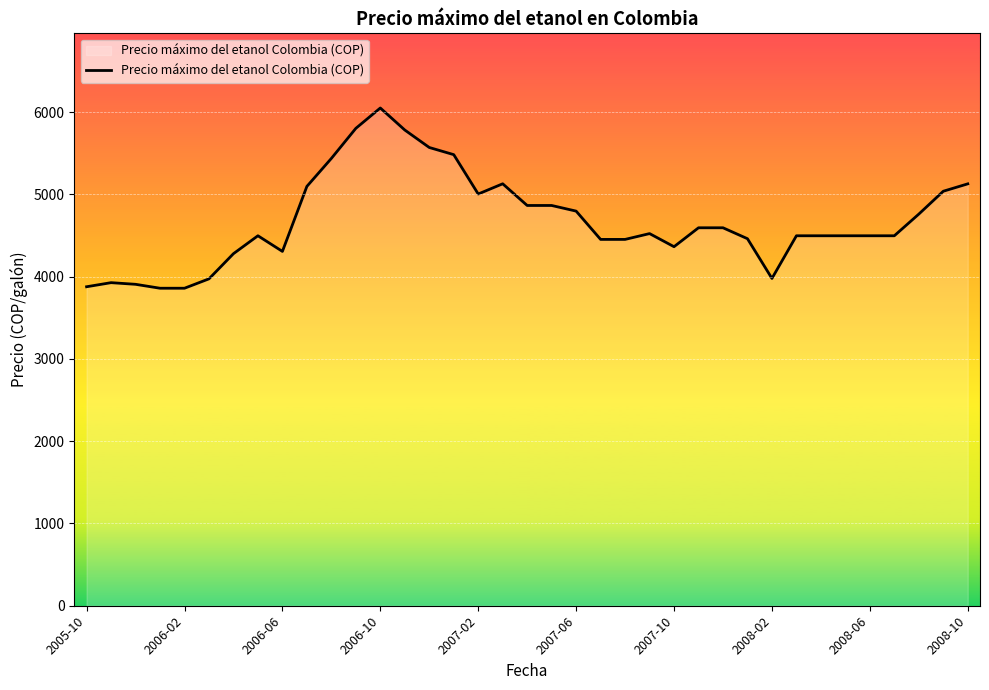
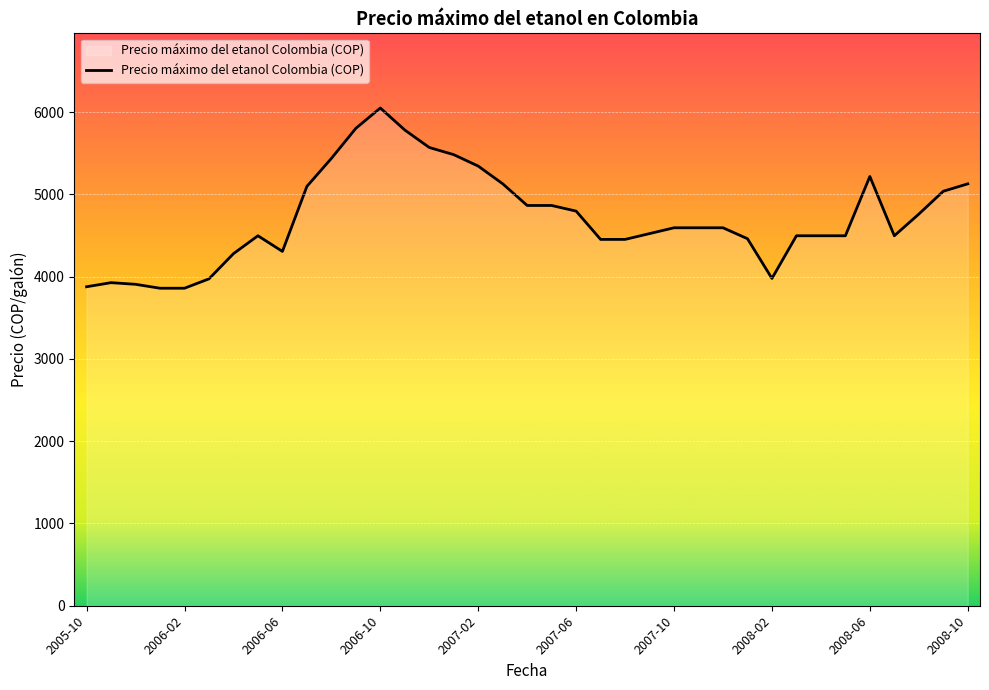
2007-02: 5000 -> 5300
2007-10: 4400 -> 4600
2008-06: 4500 -> 5200
